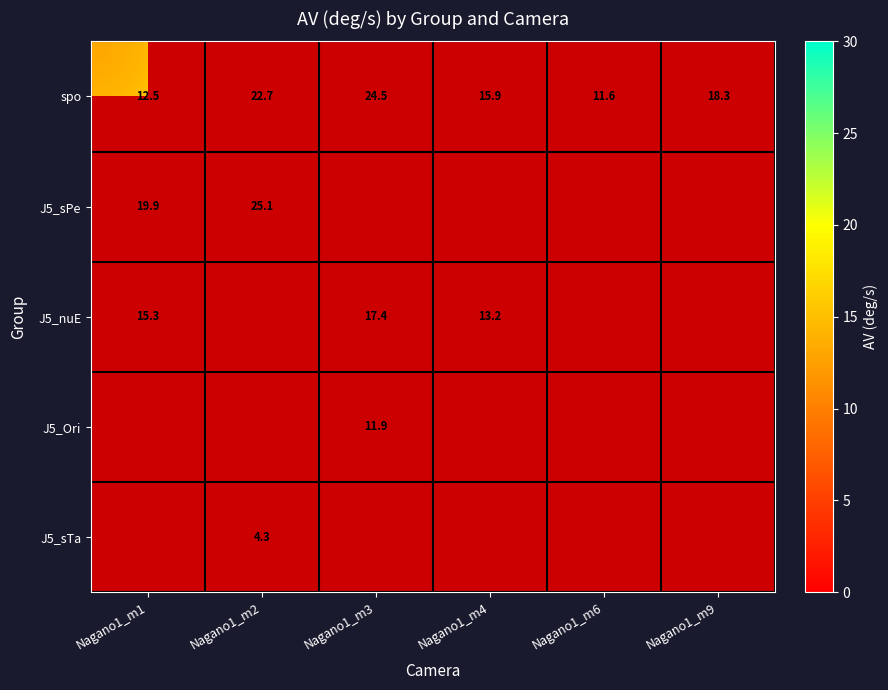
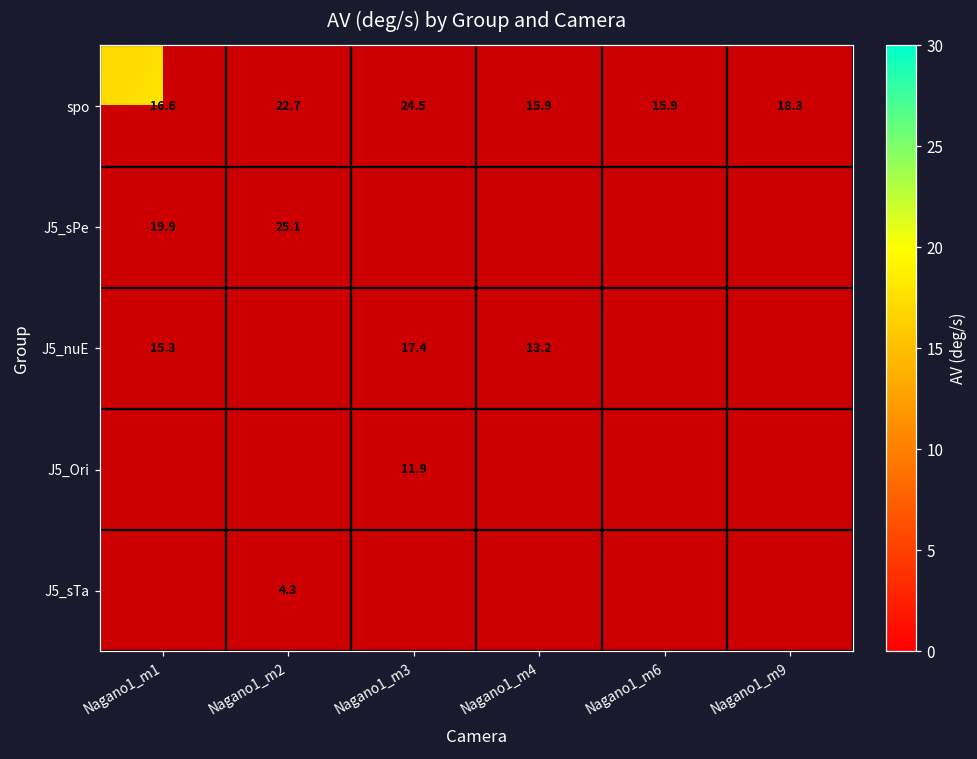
spo, Nagano1_m1: 12.5 -> 16.6
spo, Nagano1_m6: 11.6 -> 15.9
